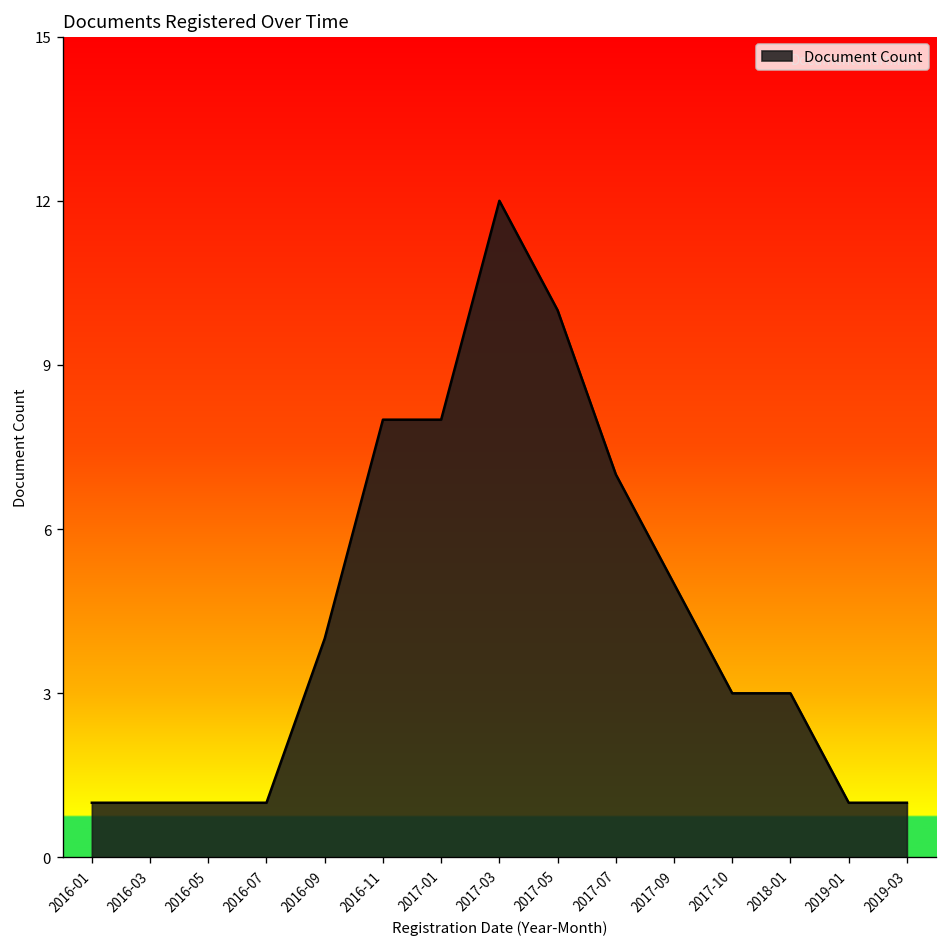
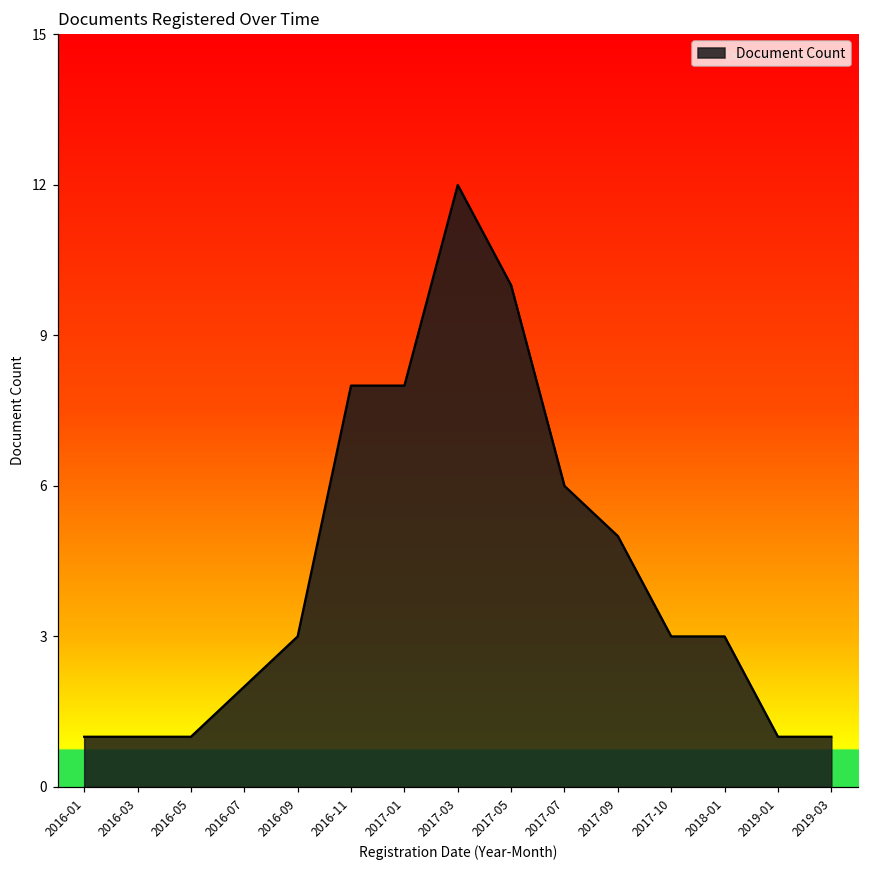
2016-07: 1 -> 2
2016-09: 4 -> 3
2017-07: 7 -> 6
